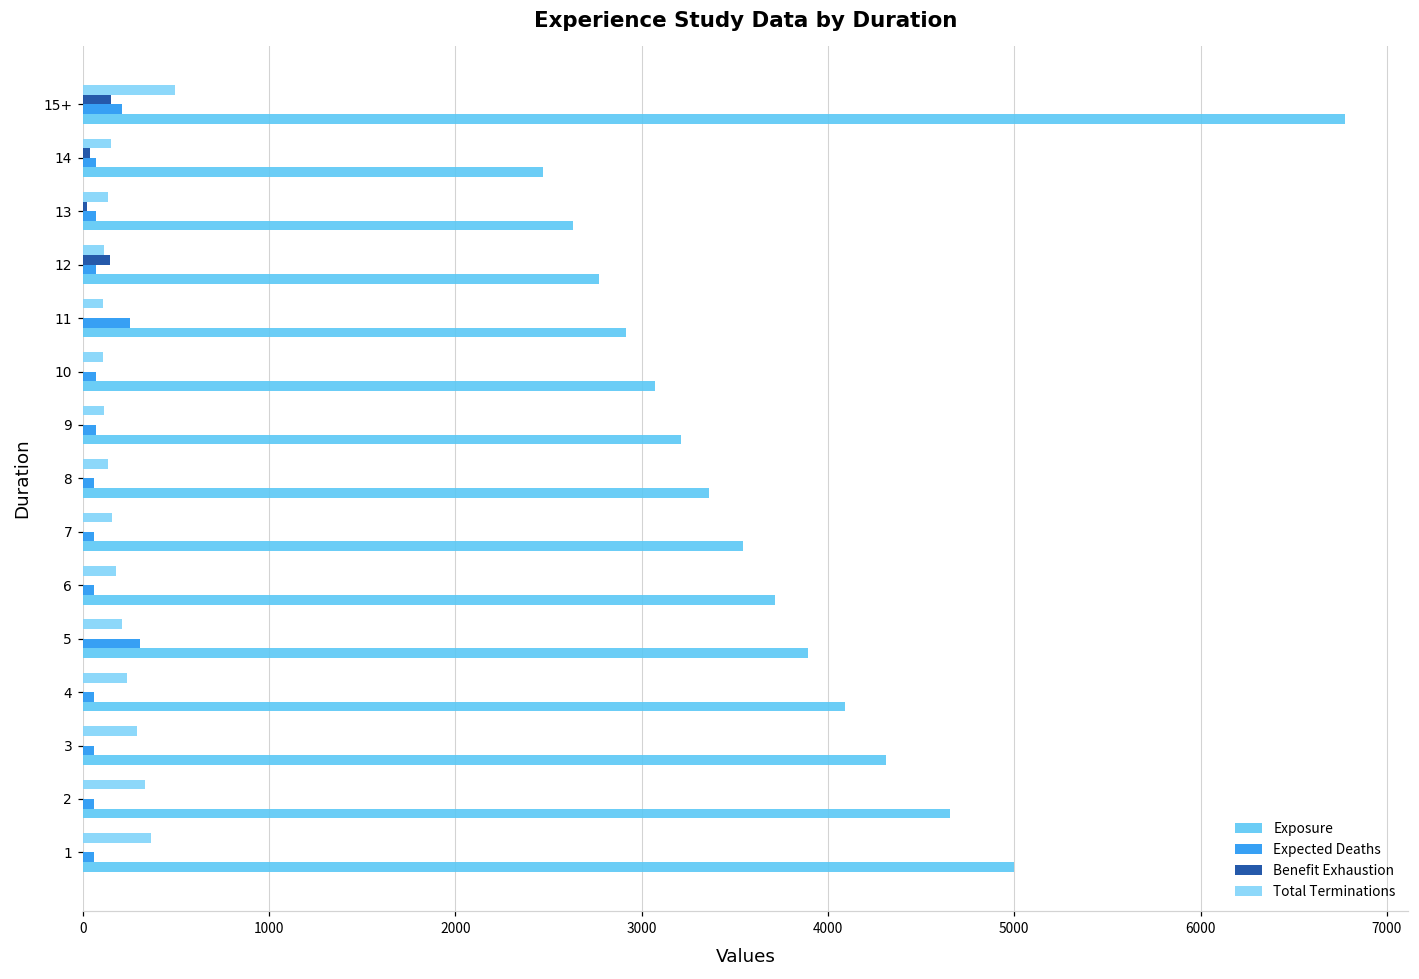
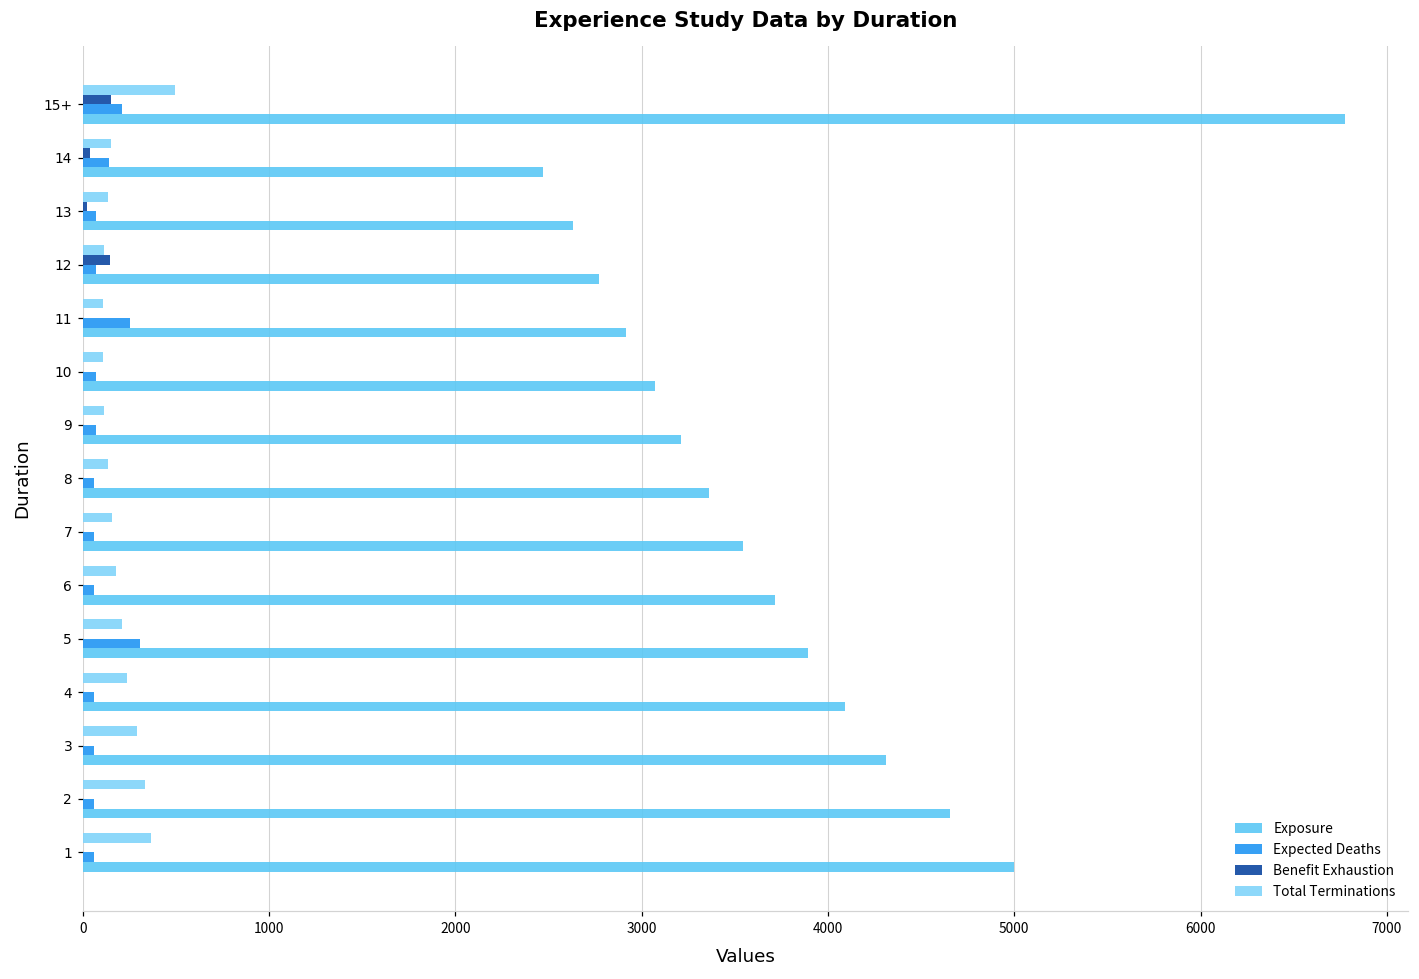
Expected Deaths, 14: 70 -> 140
